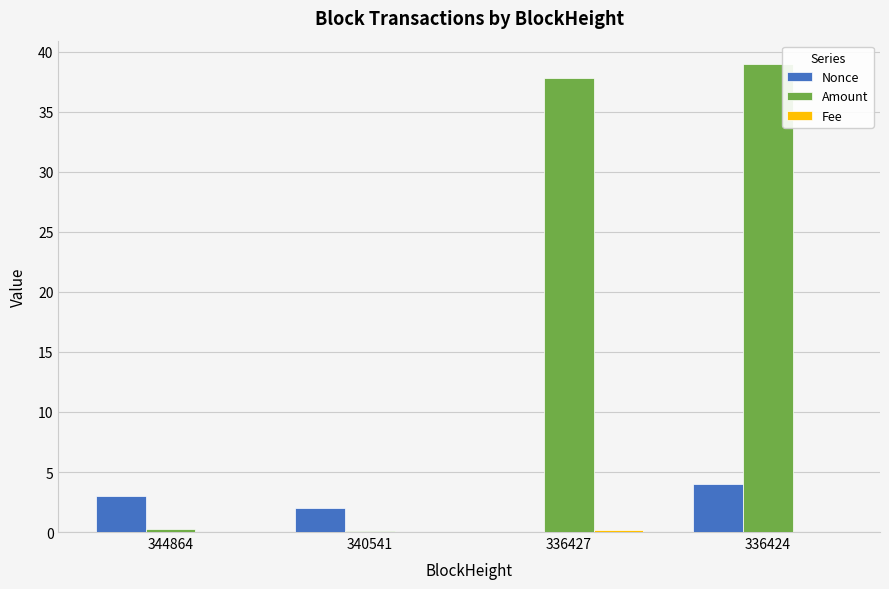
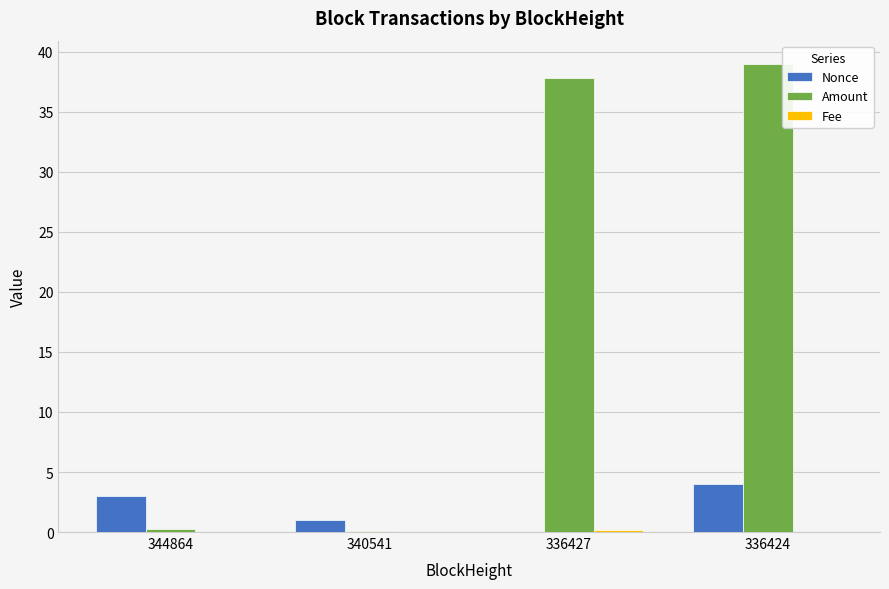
Nonce, 340541: 2 -> 1
